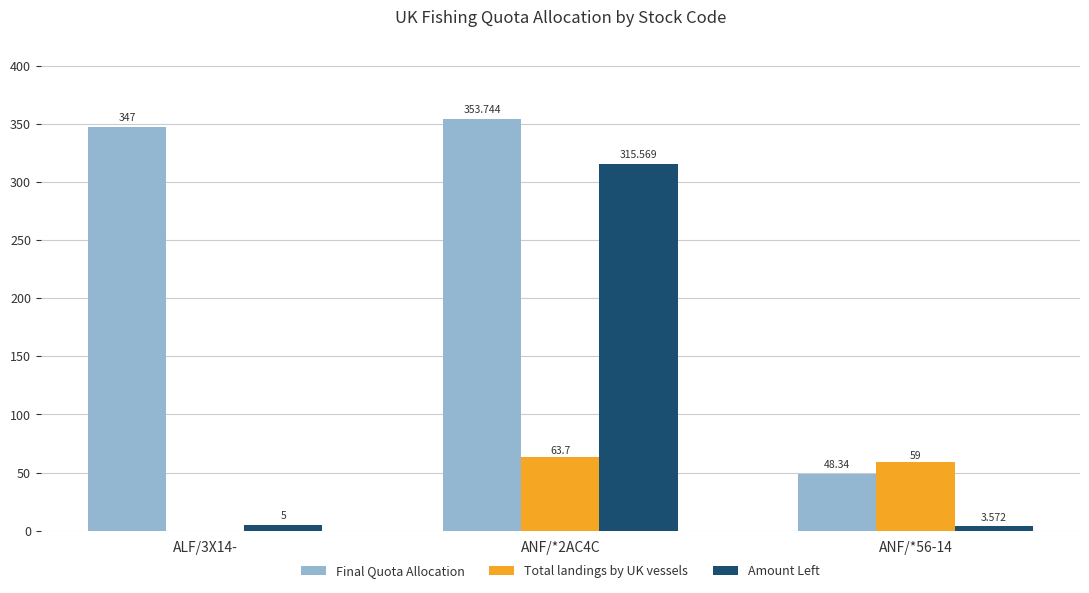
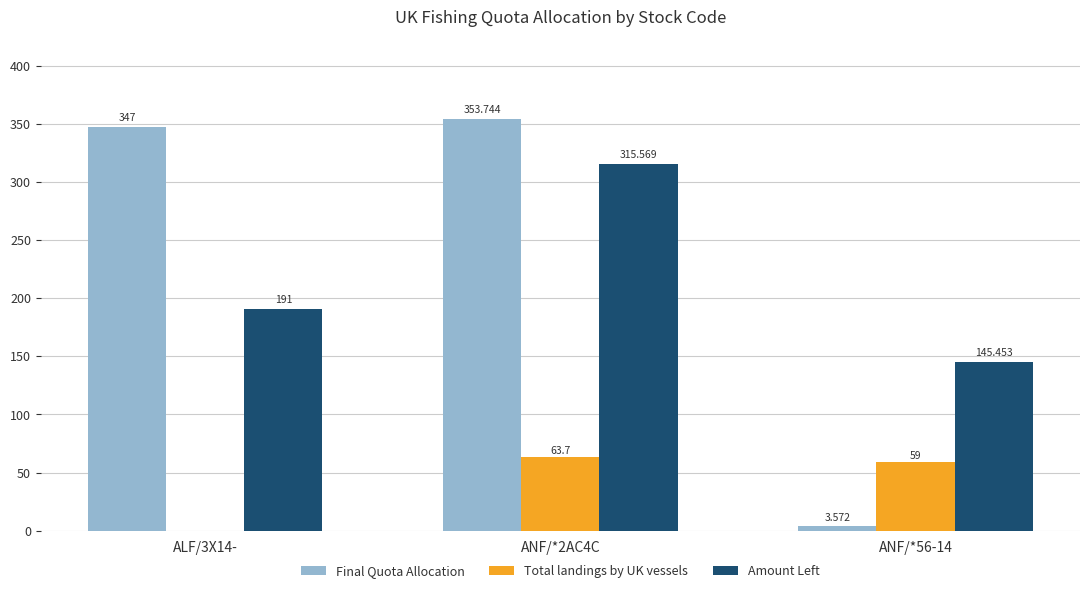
Amount Left, ALF/3X14-: 5 -> 191
Final Quota Allocation, ANF/*56-14: 48.34 -> 3.572
Amount Left, ANF/*56-14: 3.572 -> 145.453
